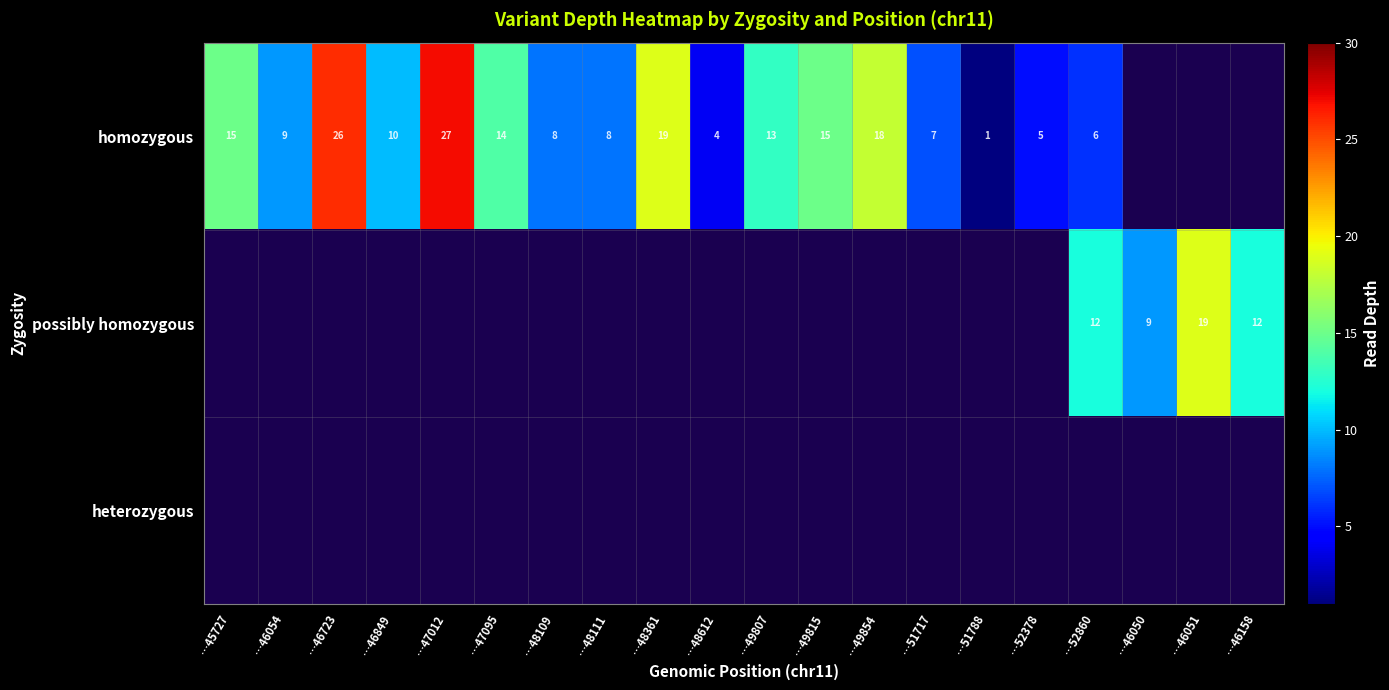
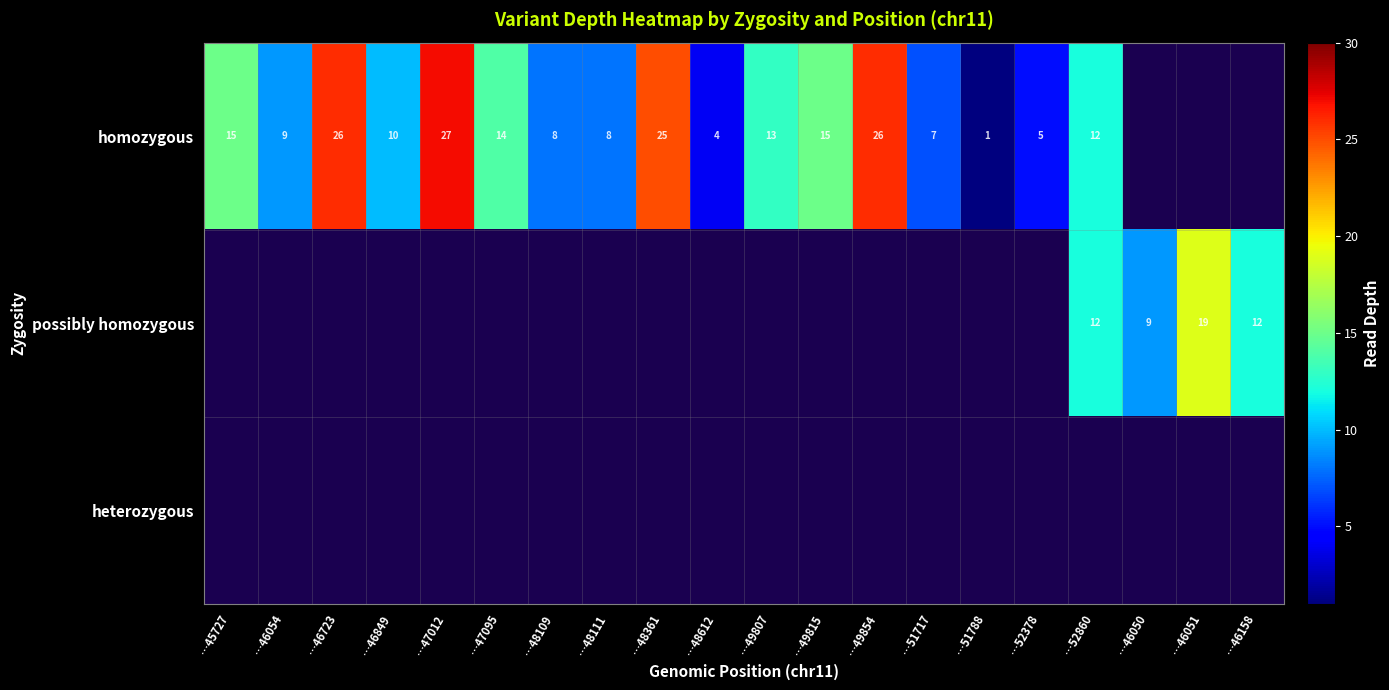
homozygous, …48361: 19 -> 25
homozygous, …49854: 18 -> 26
homozygous, …52860: 6 -> 12
